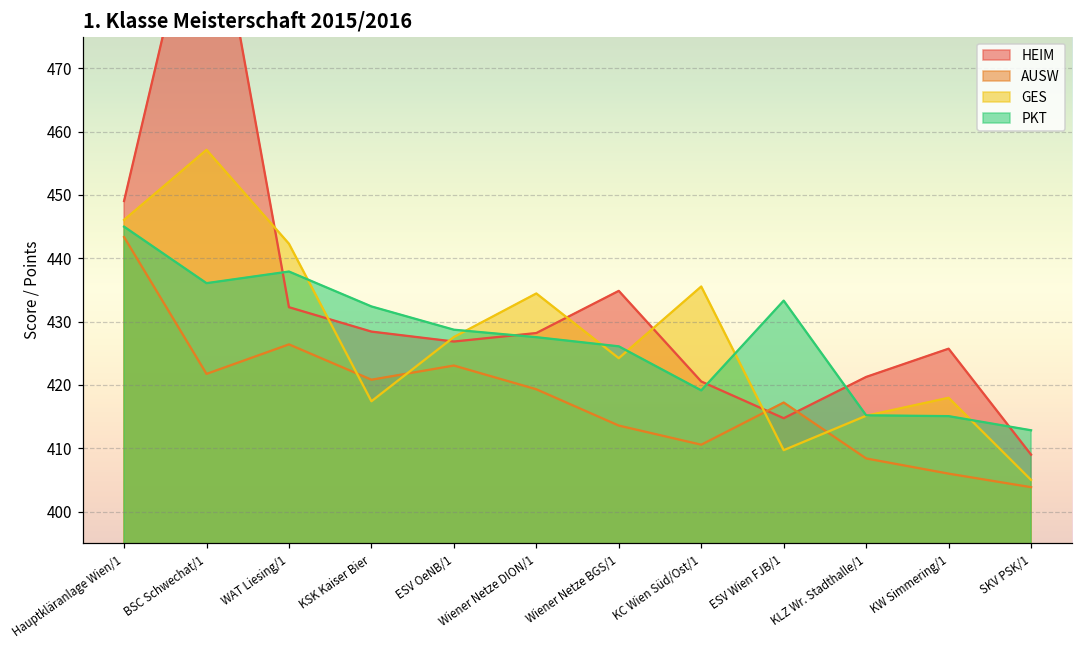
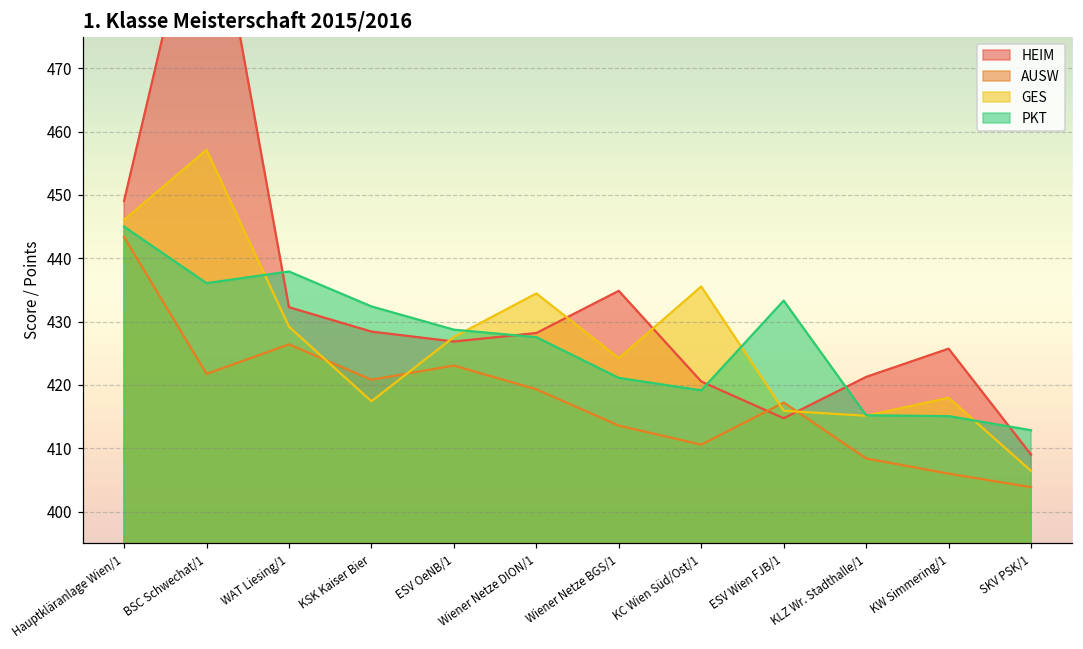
GES, WAT Liesing/1: 442 -> 429
PKT, Wiener Netze BGS/1: 426 -> 421
GES, ESV Wien FJB/1: 410 -> 416
GES, SKV PSK/1: 405 -> 406
